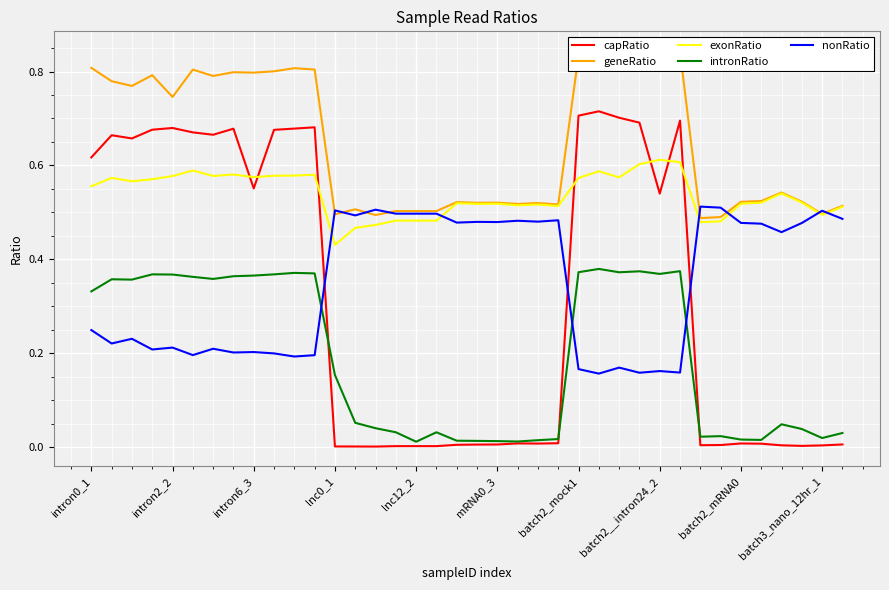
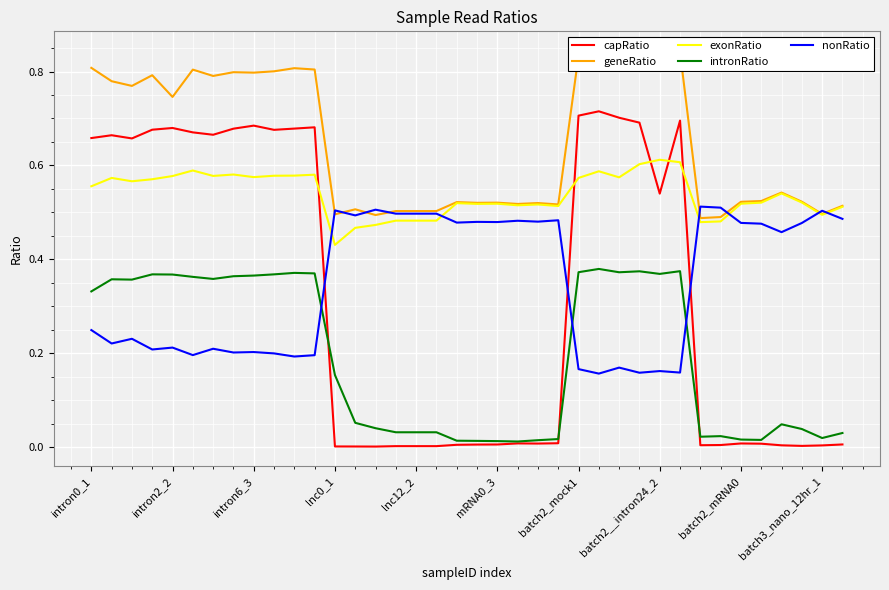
capRatio, intron0_1: 0.62 -> 0.66
capRatio, intron6_3: 0.55 -> 0.68
intronRatio, lnc12_2: 0.01 -> 0.03
